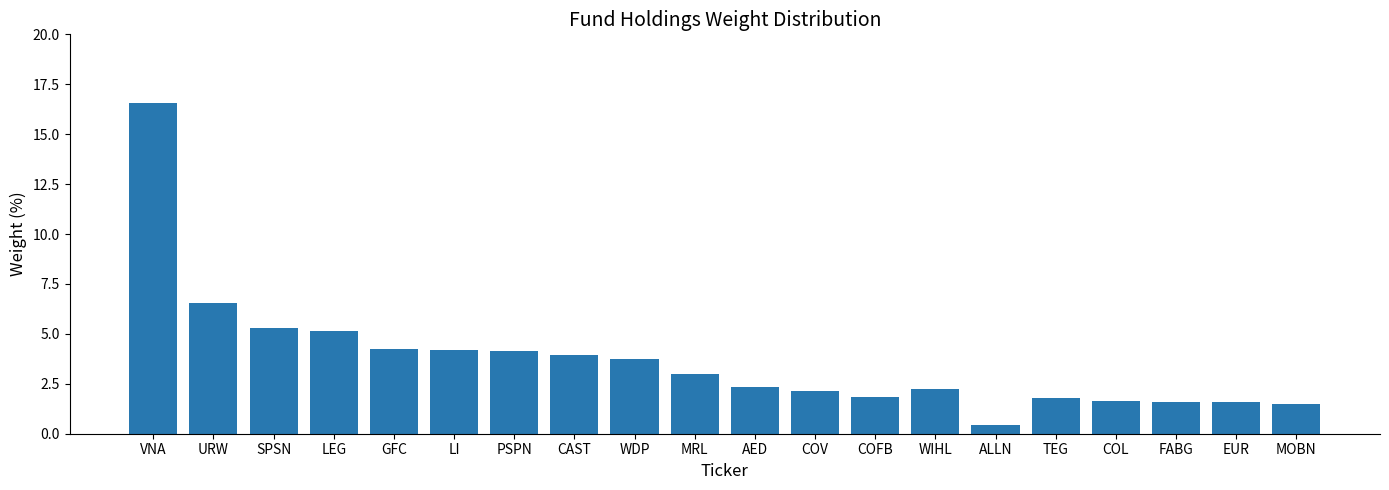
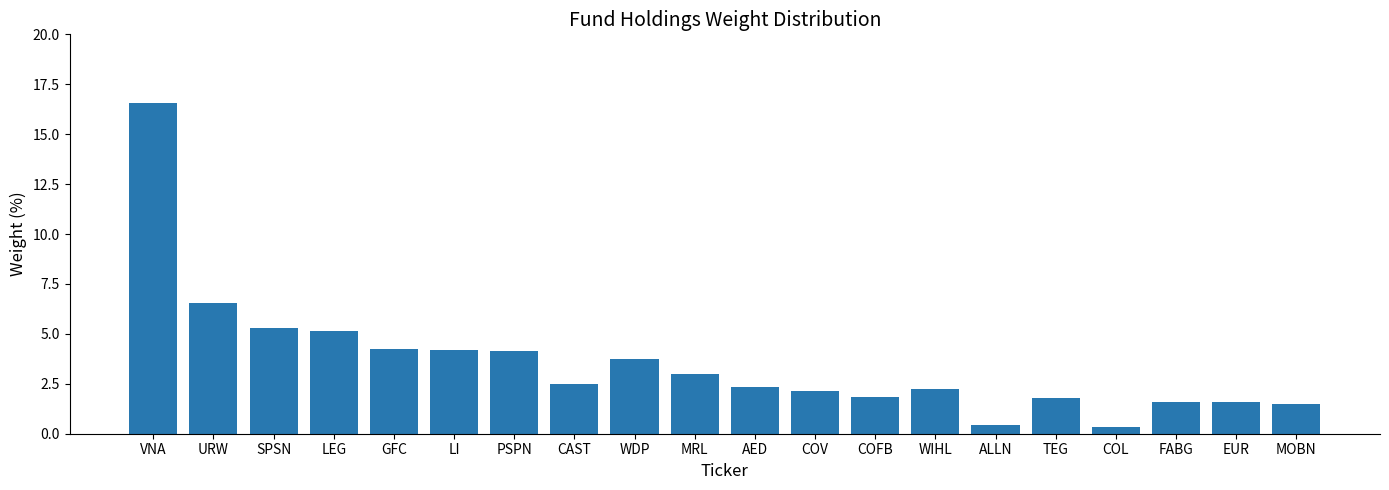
CAST: 3.9 -> 2.5
COL: 1.6 -> 0.3
